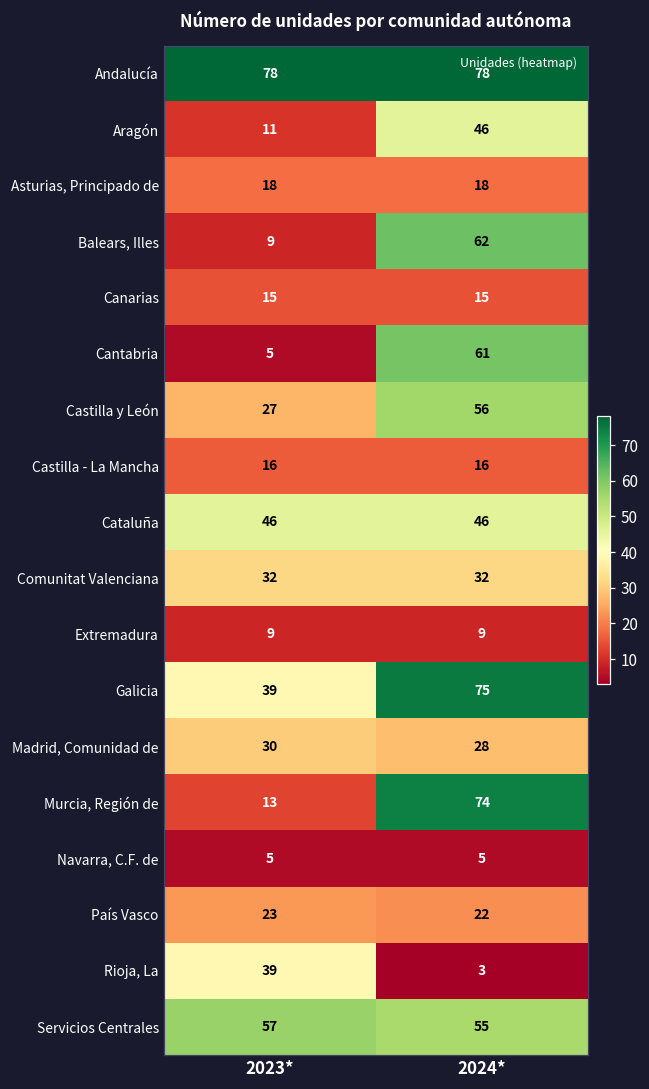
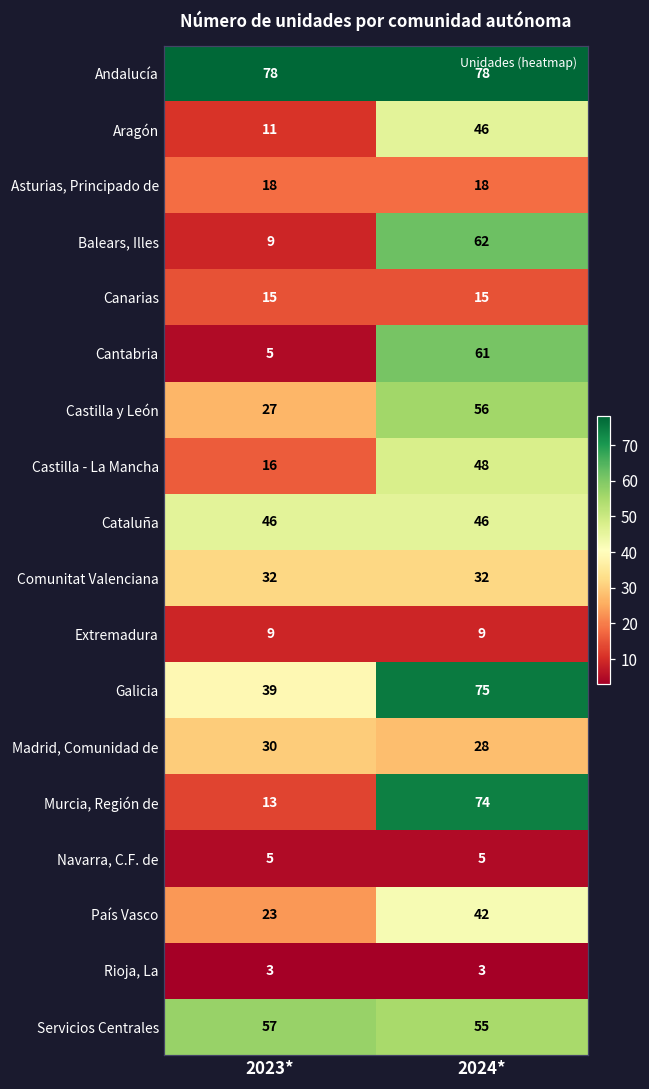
Castilla - La Mancha, 2024*: 16 -> 48
País Vasco, 2024*: 22 -> 42
Rioja, La, 2023*: 39 -> 3
